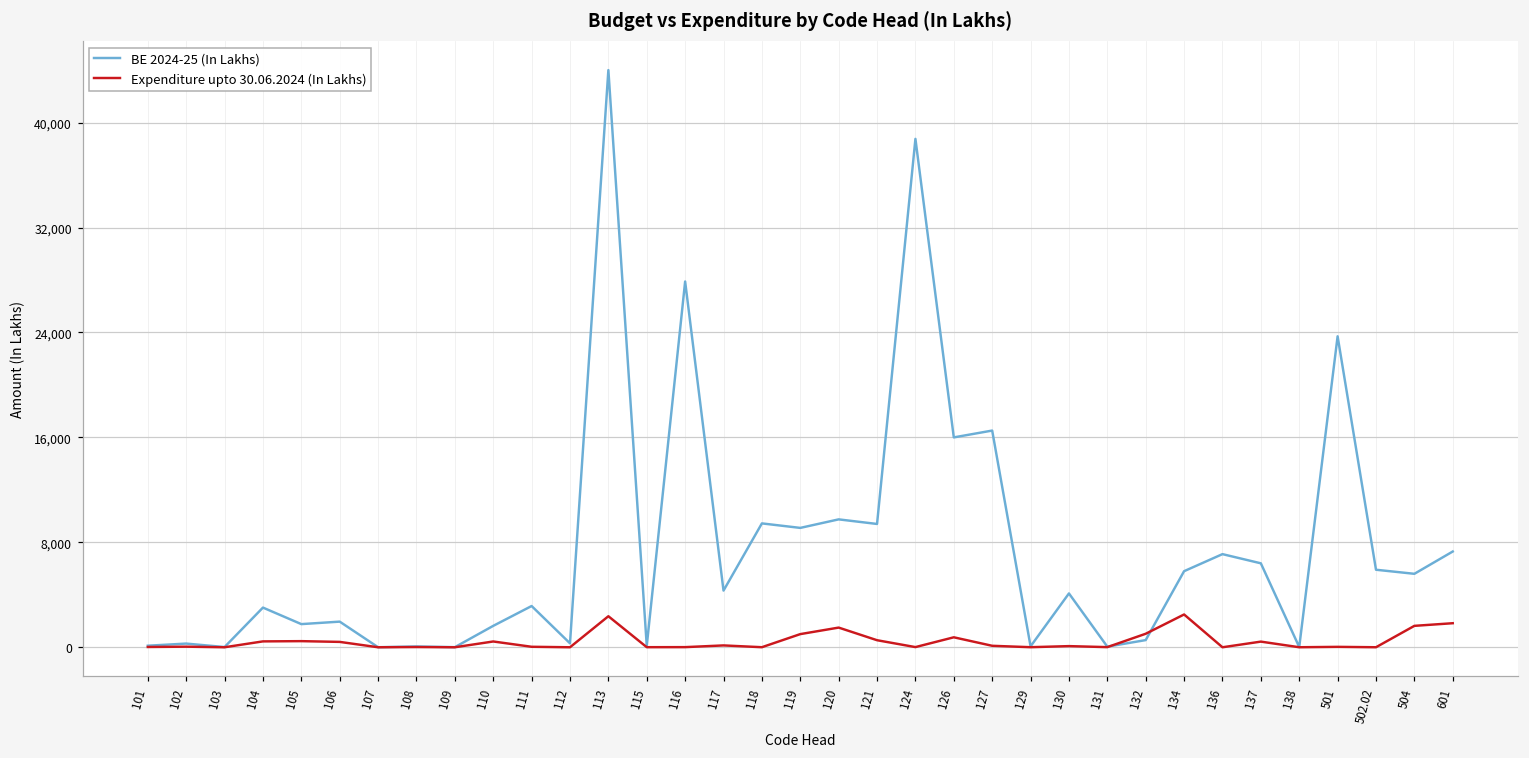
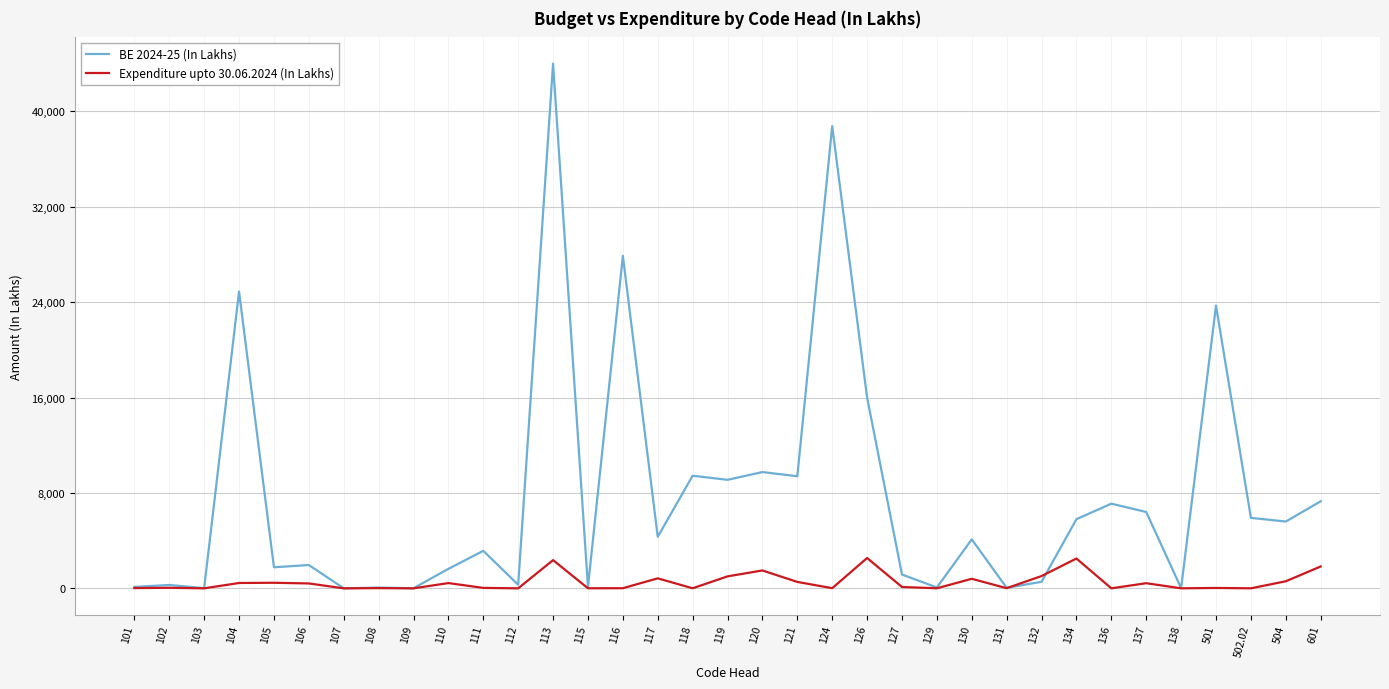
BE 2024-25 (In Lakhs), 104: 3,000 -> 24,900
Expenditure upto 30.06.2024 (In Lakhs), 117: 100 -> 800
Expenditure upto 30.06.2024 (In Lakhs), 126: 800 -> 2,500
BE 2024-25 (In Lakhs), 127: 16,500 -> 1,200
Expenditure upto 30.06.2024 (In Lakhs), 130: 100 -> 800
Expenditure upto 30.06.2024 (In Lakhs), 504: 1,600 -> 600
